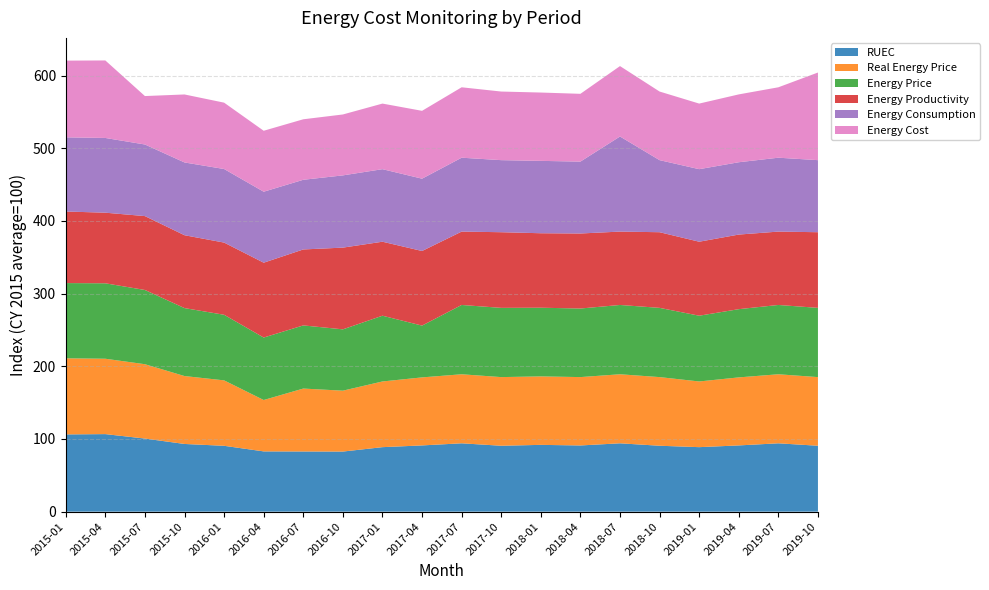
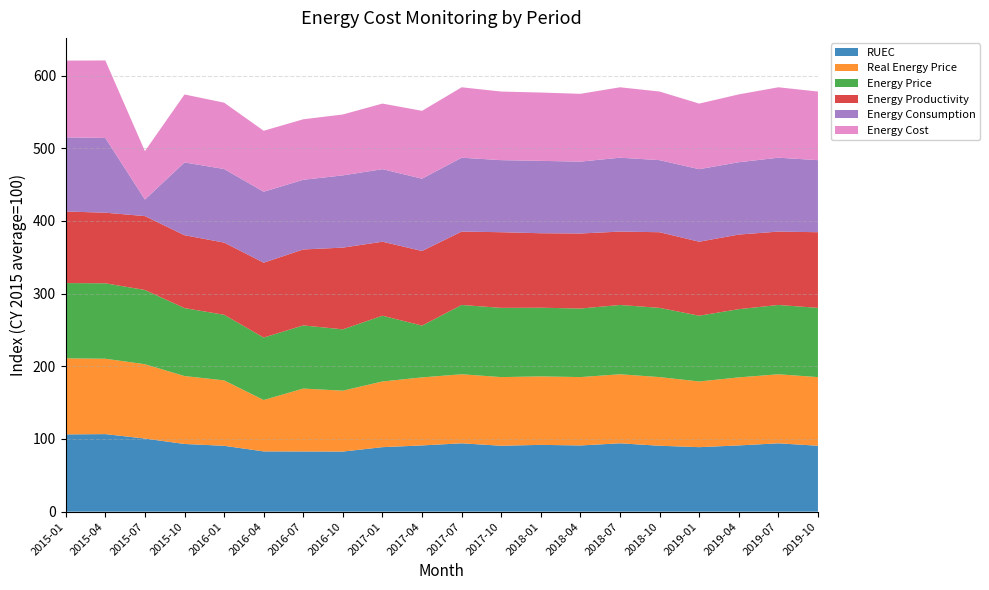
Energy Consumption, 2015-07: 100 -> 20
Energy Consumption, 2018-07: 130 -> 100
Energy Cost, 2019-10: 120 -> 90
